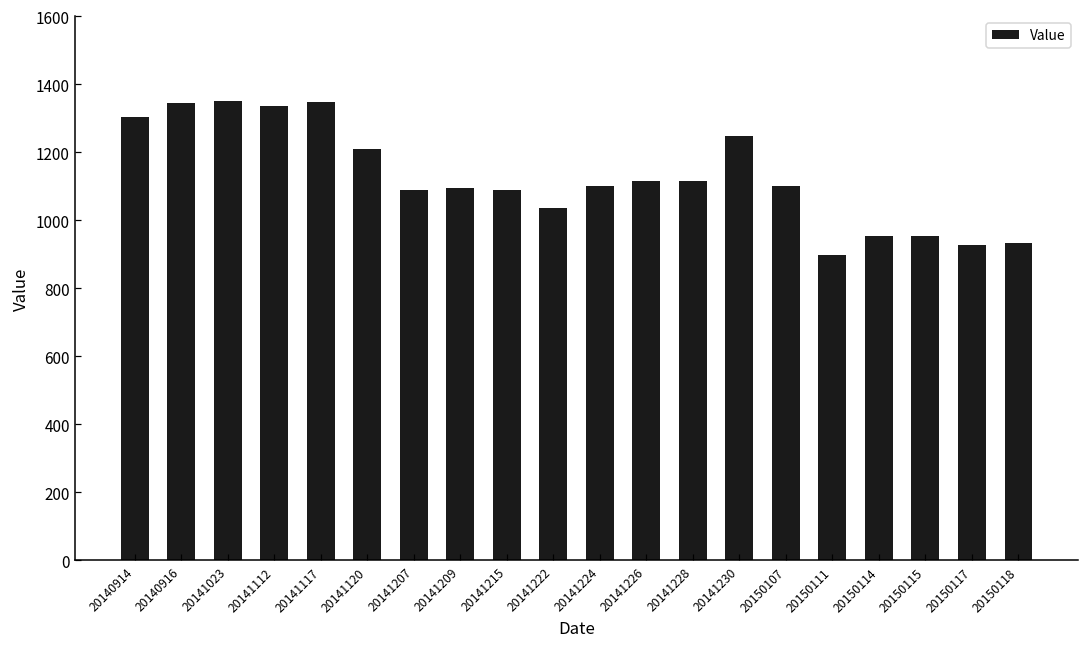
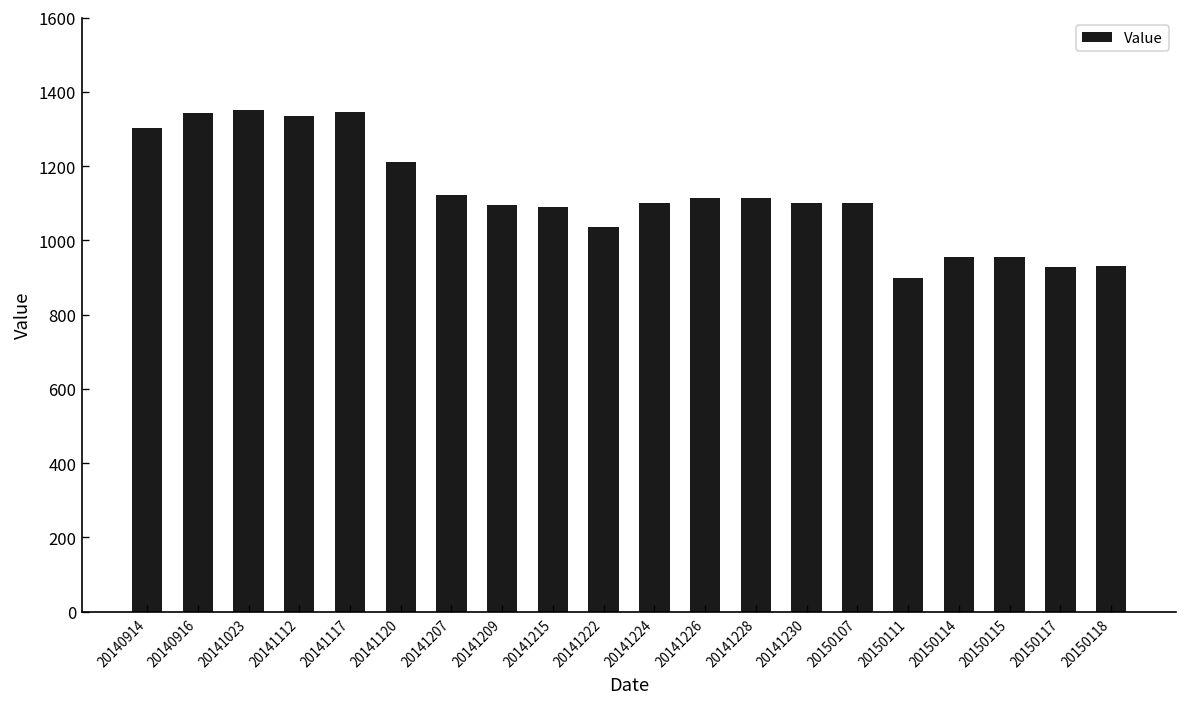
20141207: 1090 -> 1120
20141230: 1250 -> 1100
